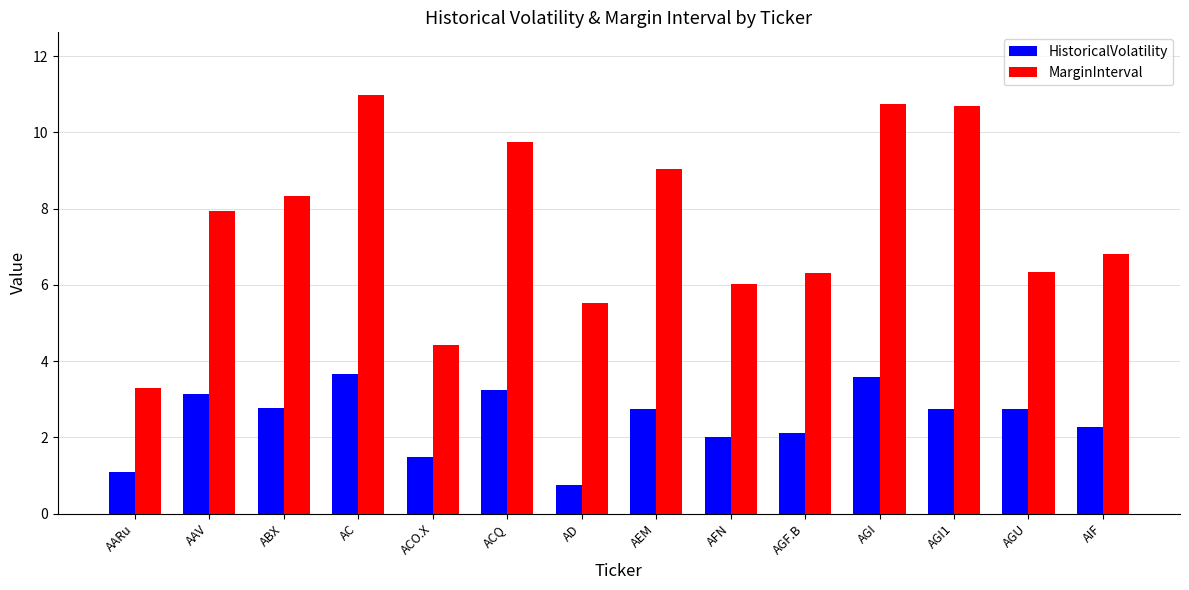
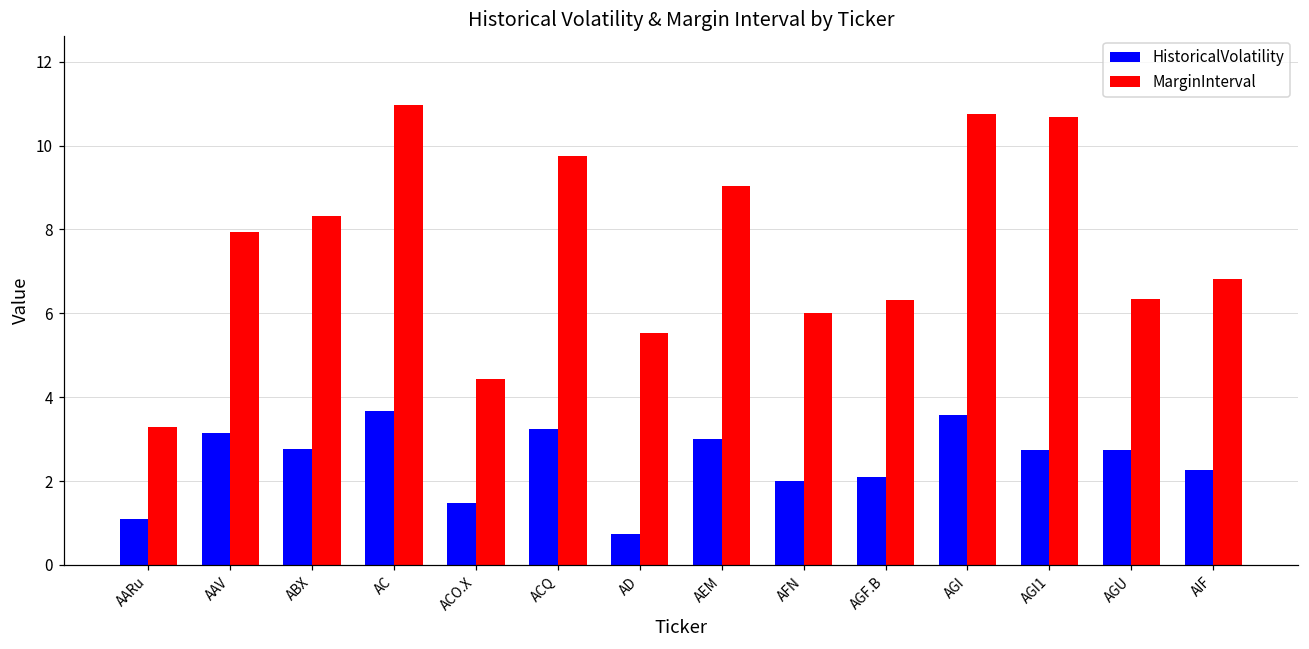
HistoricalVolatility, AEM: 2.7 -> 3.0
